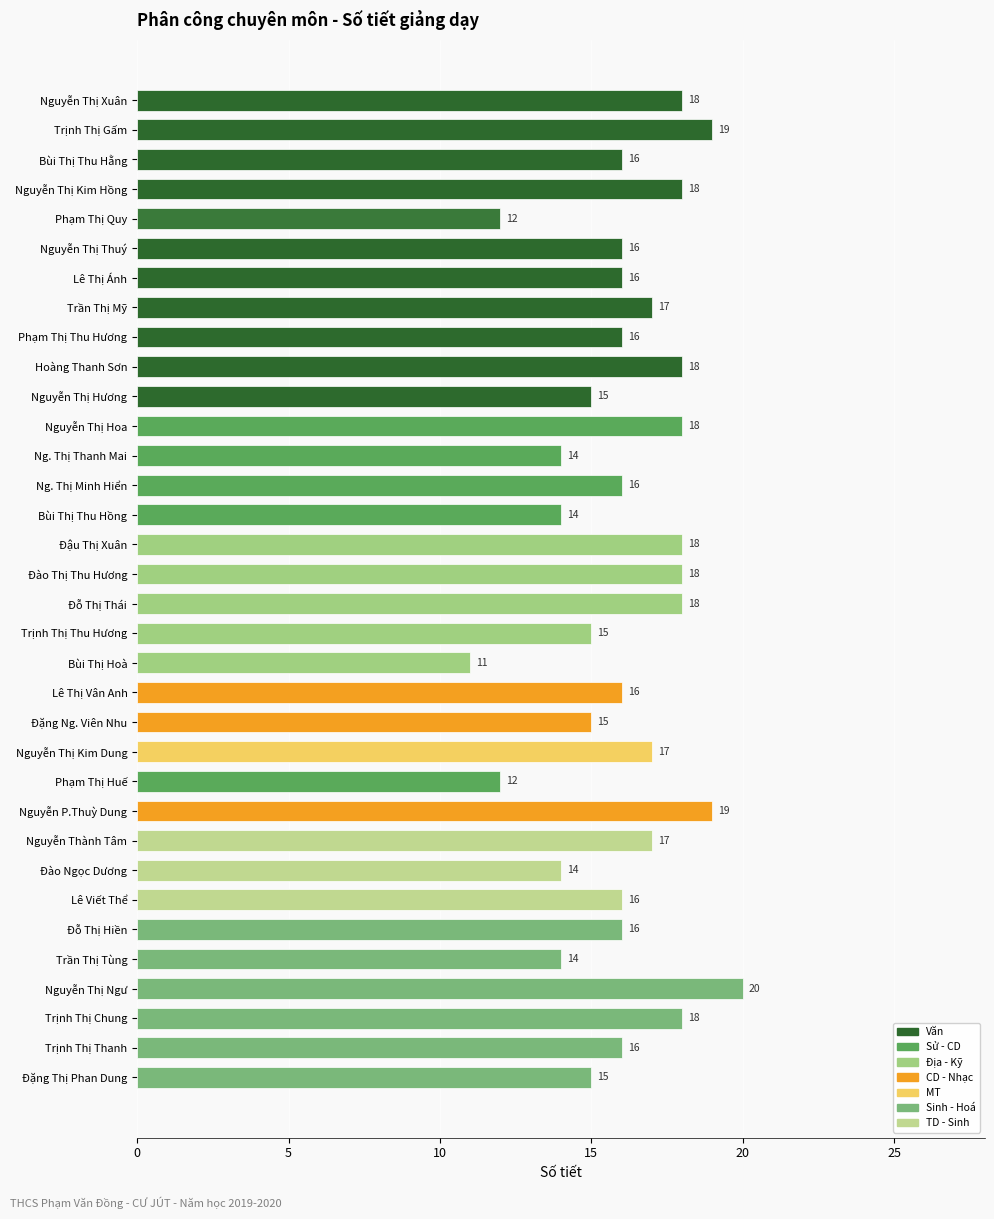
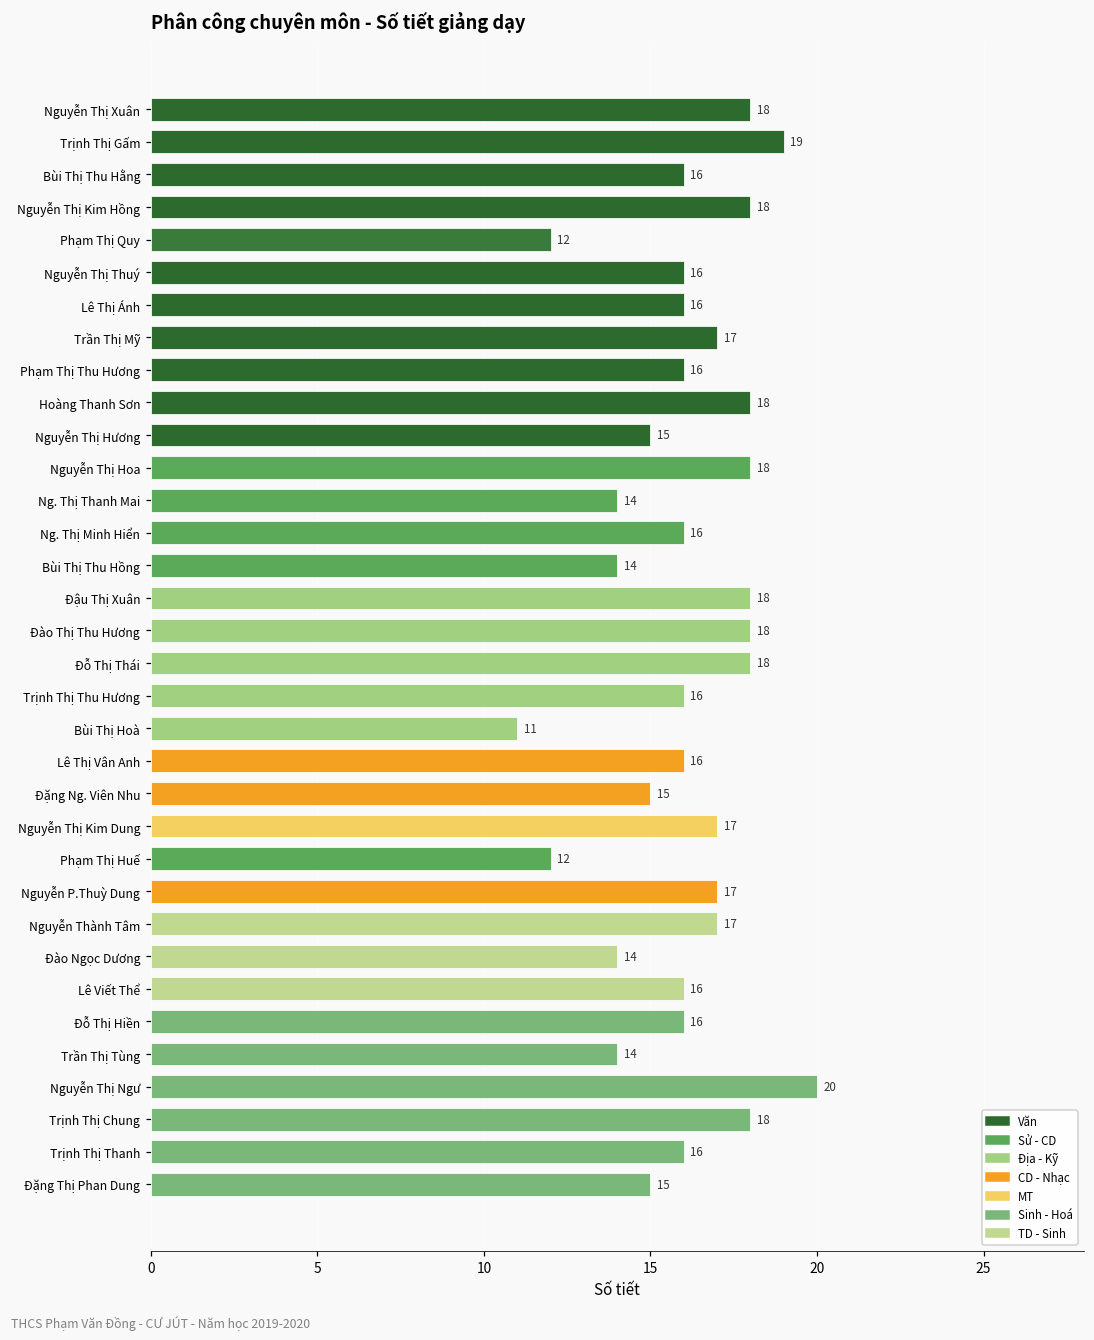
Trịnh Thị Thu Hương: 15 -> 16
Nguyễn P.Thuỳ Dung: 19 -> 17
